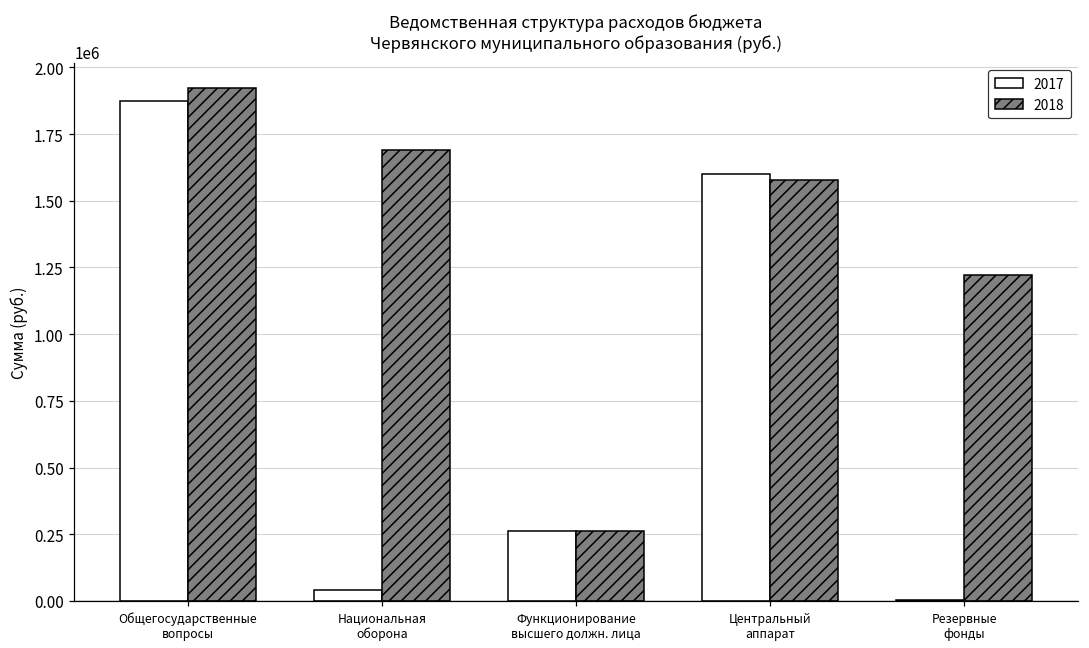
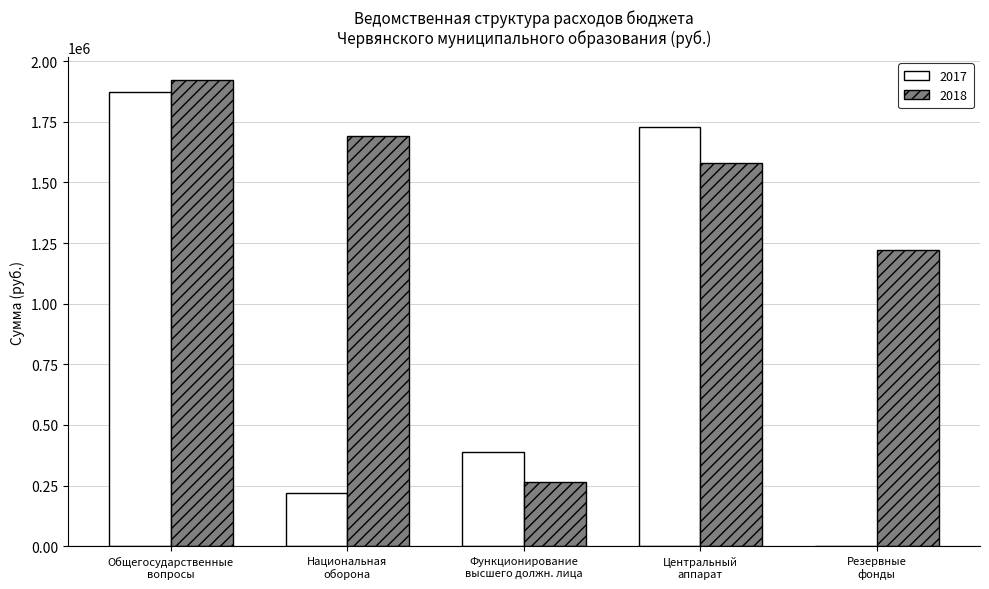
2017, Национальная оборона: 40000 -> 220000
2017, Функционирование высшего должн. лица: 260000 -> 390000
2017, Центральный аппарат: 1600000 -> 1730000
